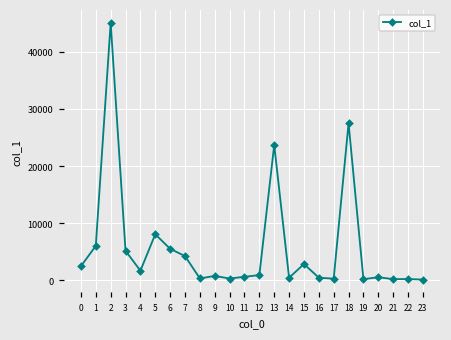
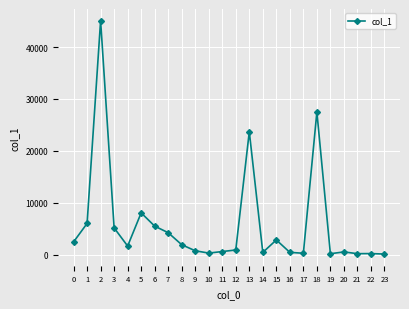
8: 0 -> 2000
